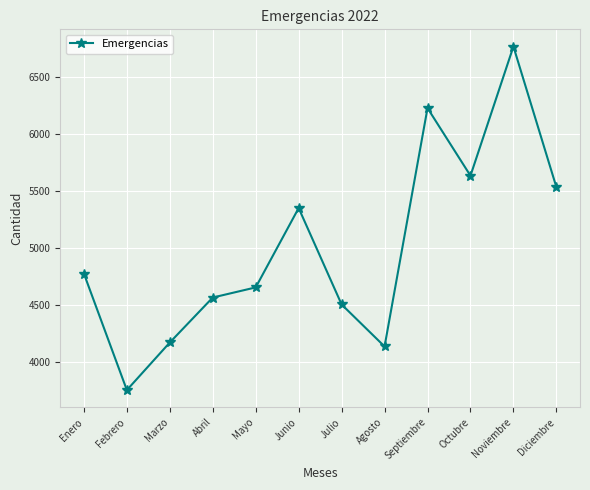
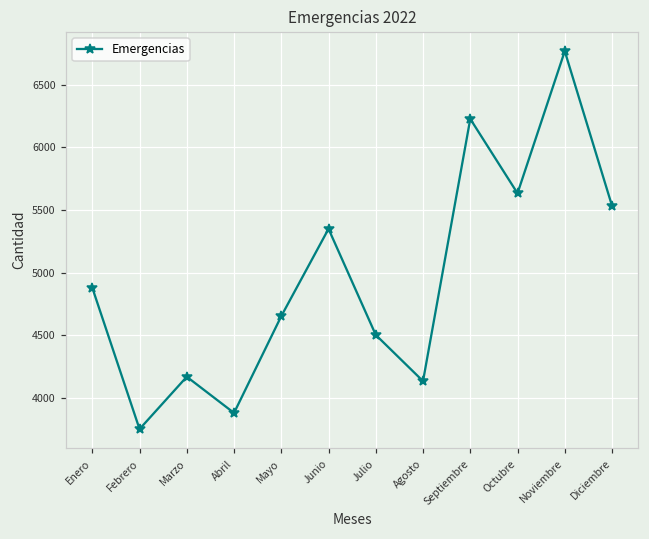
Enero: 4770 -> 4880
Abril: 4560 -> 3880
